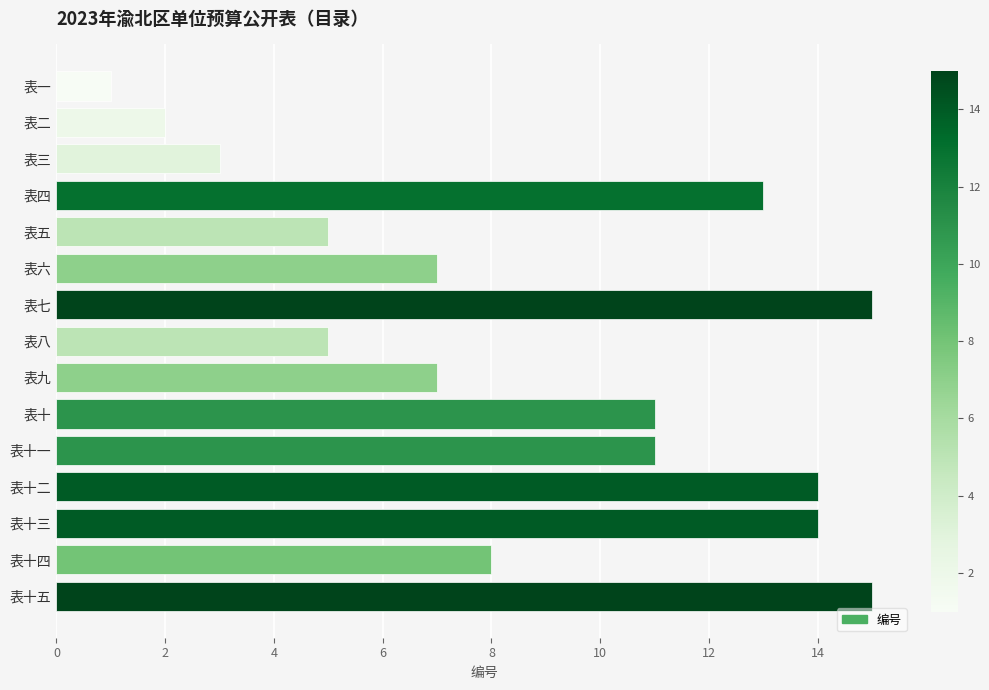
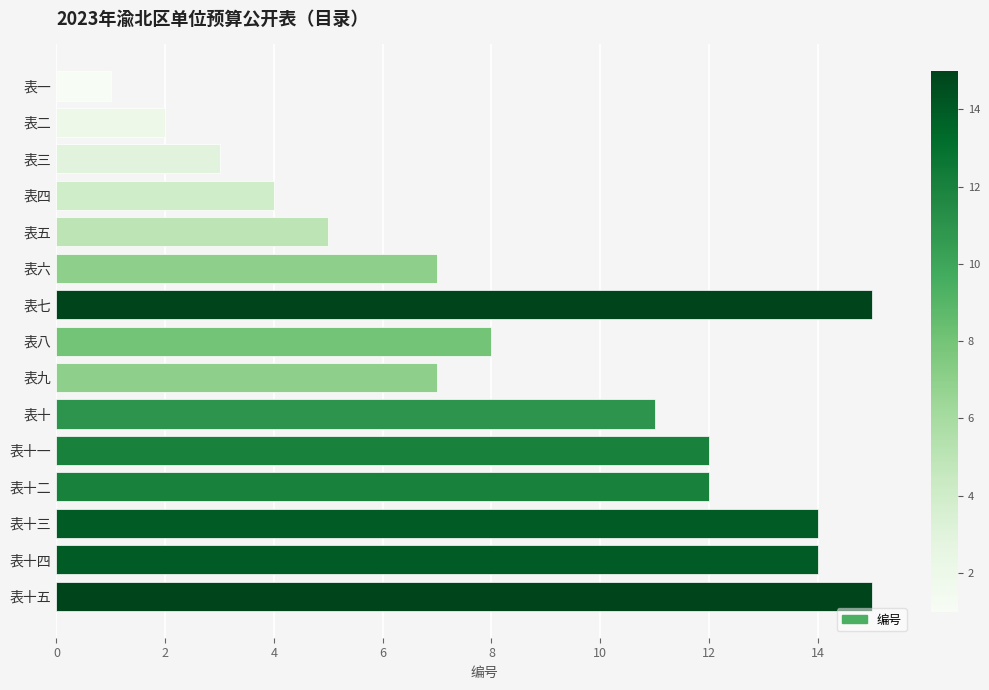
表四: 13 -> 4
表八: 5 -> 8
表十一: 11 -> 12
表十二: 14 -> 12
表十四: 8 -> 14
